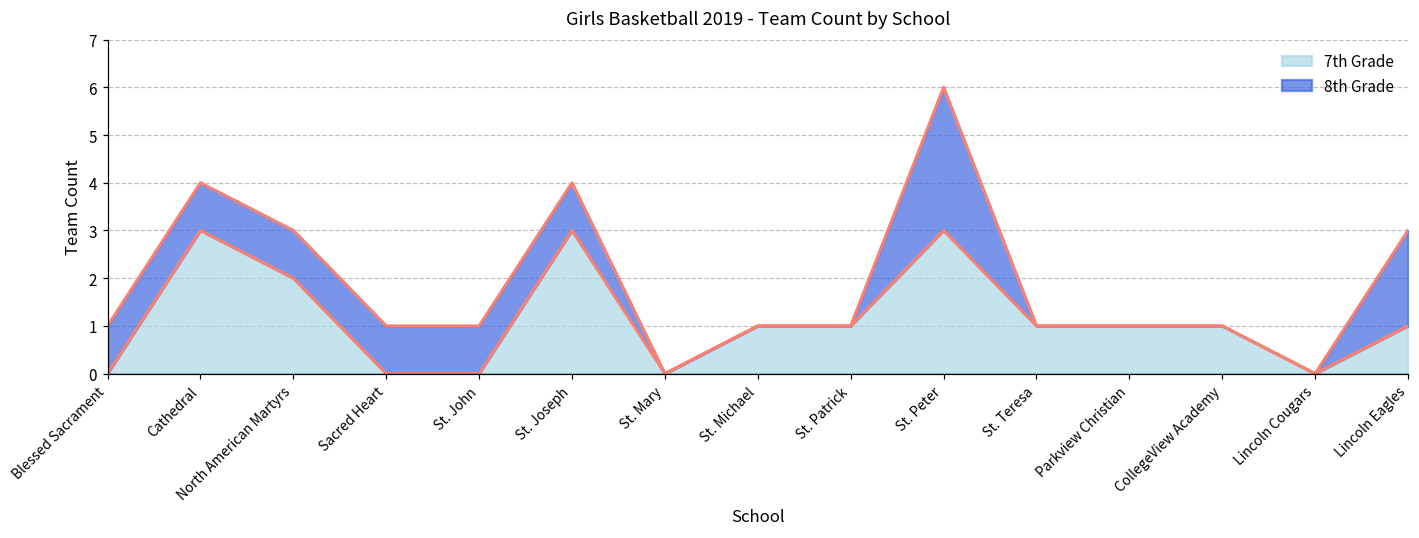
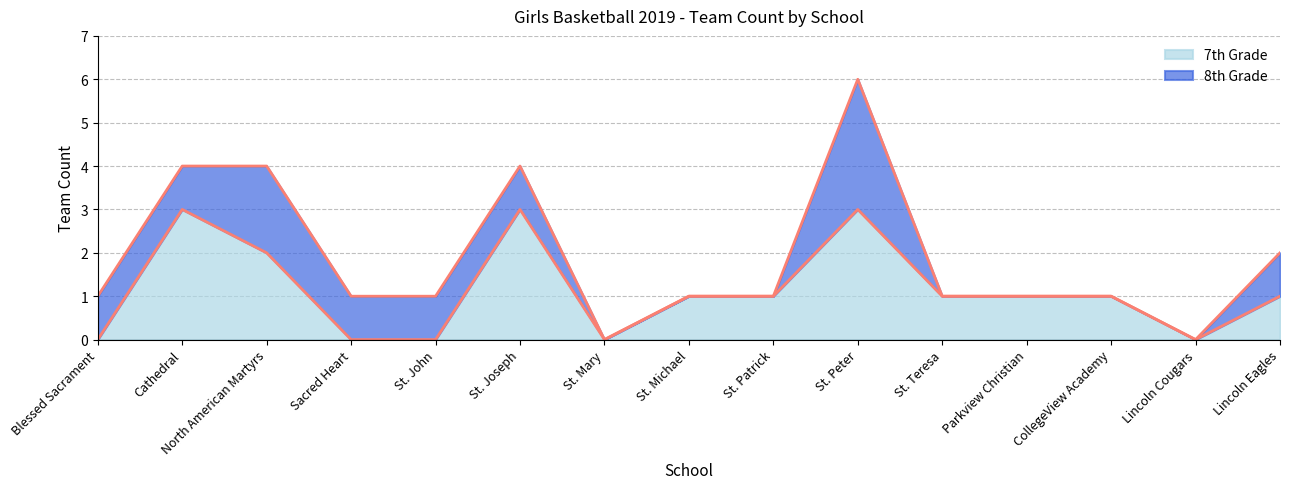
8th Grade, North American Martyrs: 1 -> 2
8th Grade, Lincoln Eagles: 2 -> 1
